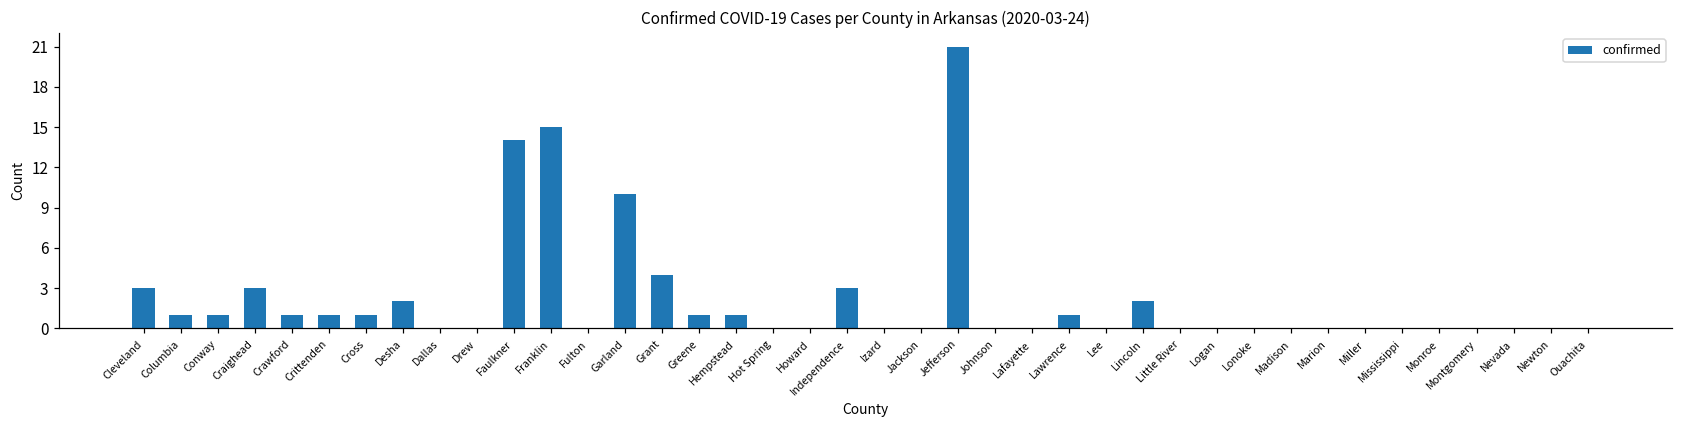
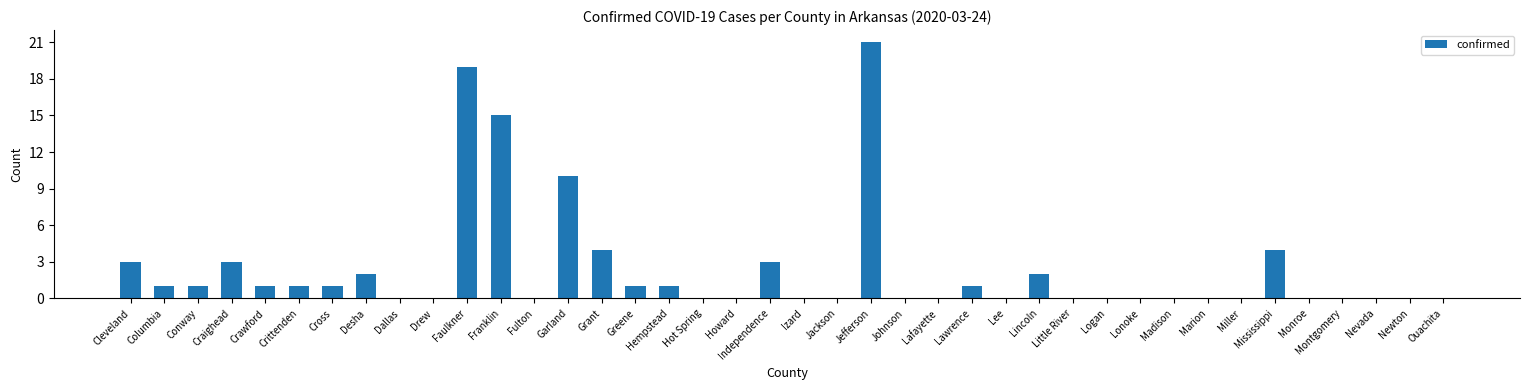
Faulkner: 14 -> 19
Mississippi: 0 -> 4
